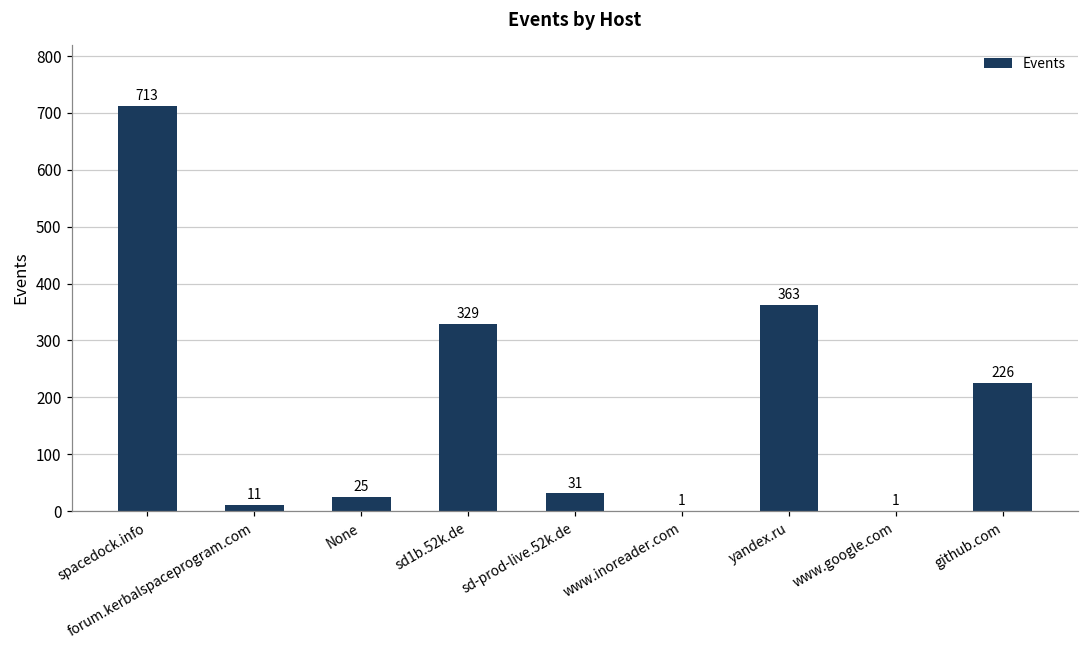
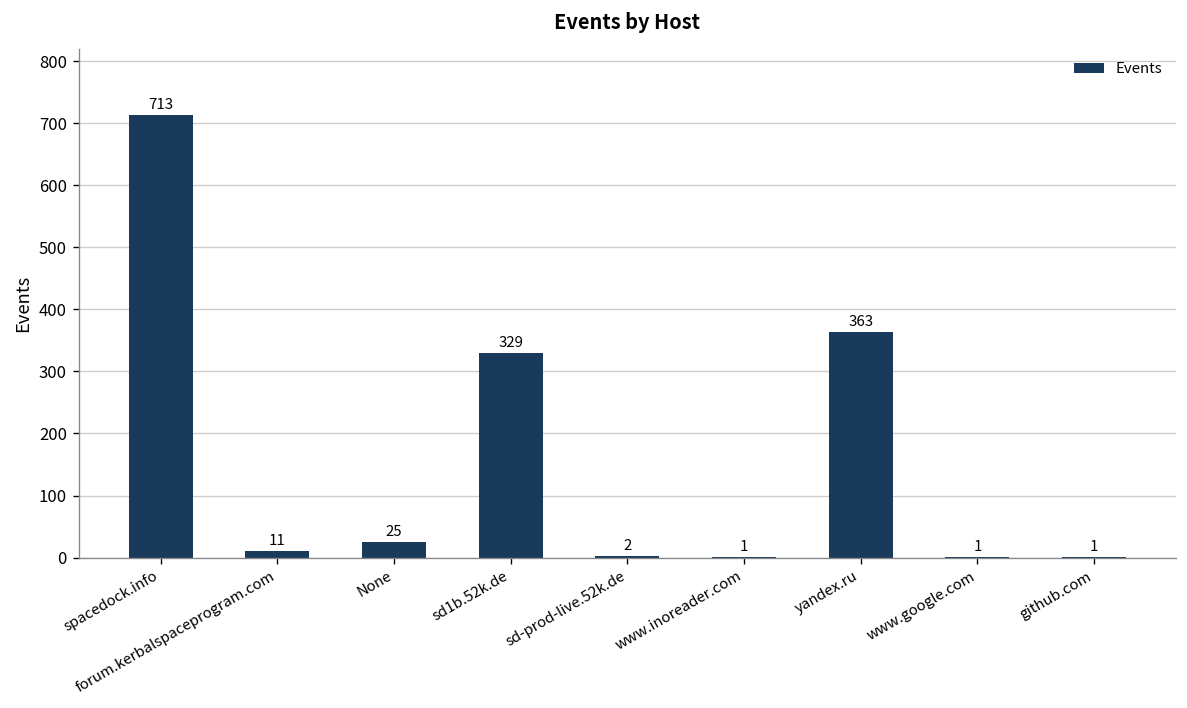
sd-prod-live.52k.de: 31 -> 2
github.com: 226 -> 1
